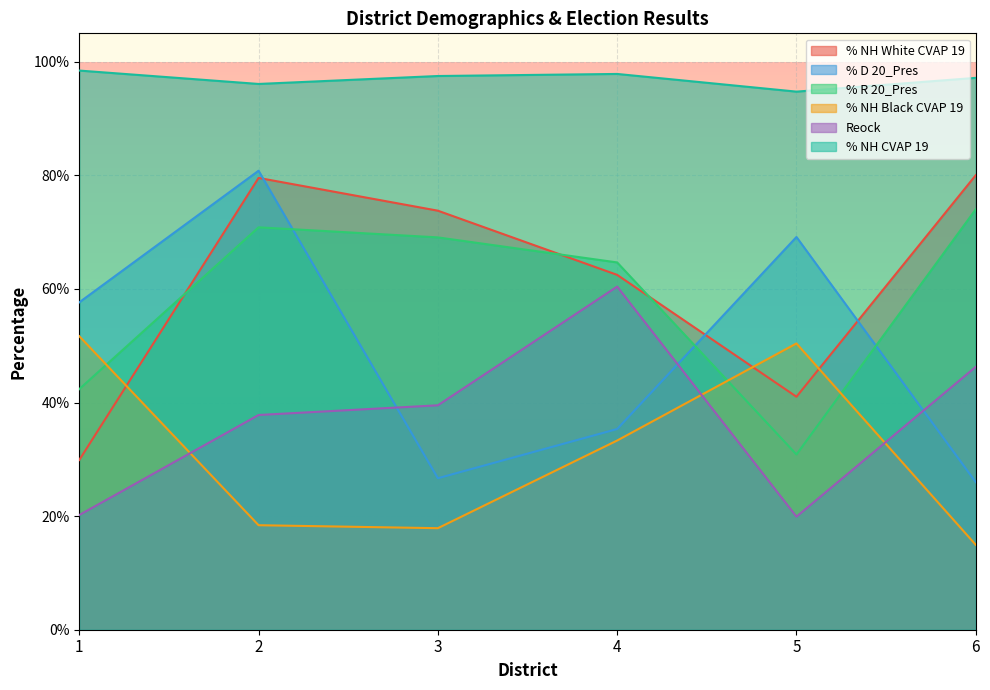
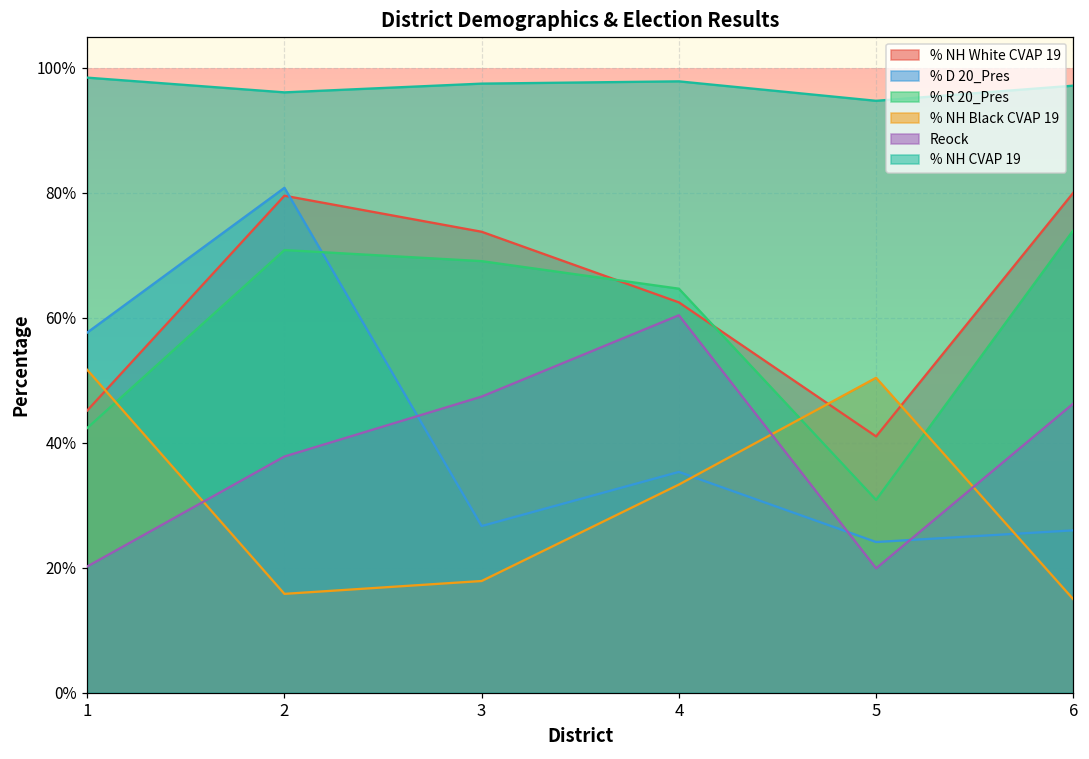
% NH White CVAP 19, 1: 30% -> 45%
% NH Black CVAP 19, 2: 18% -> 16%
Reock, 3: 40% -> 47%
% D 20_Pres, 5: 69% -> 24%
